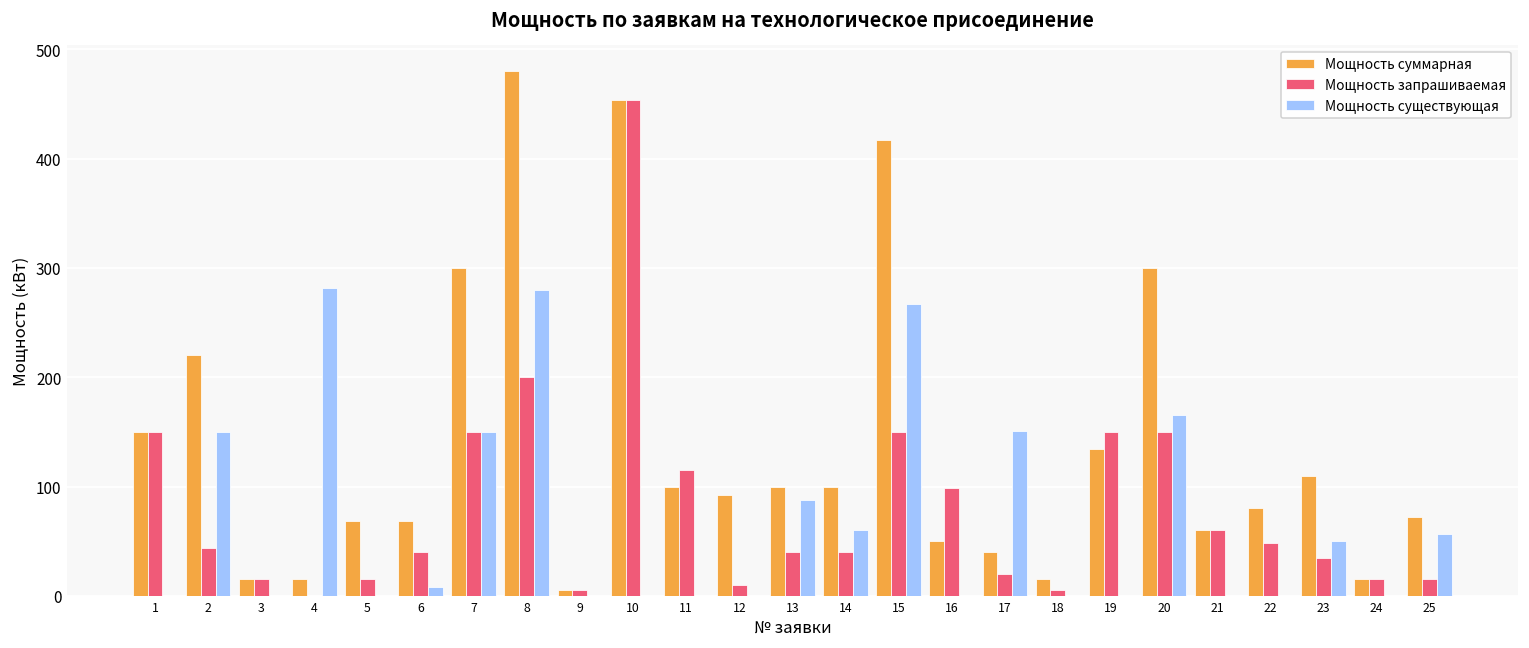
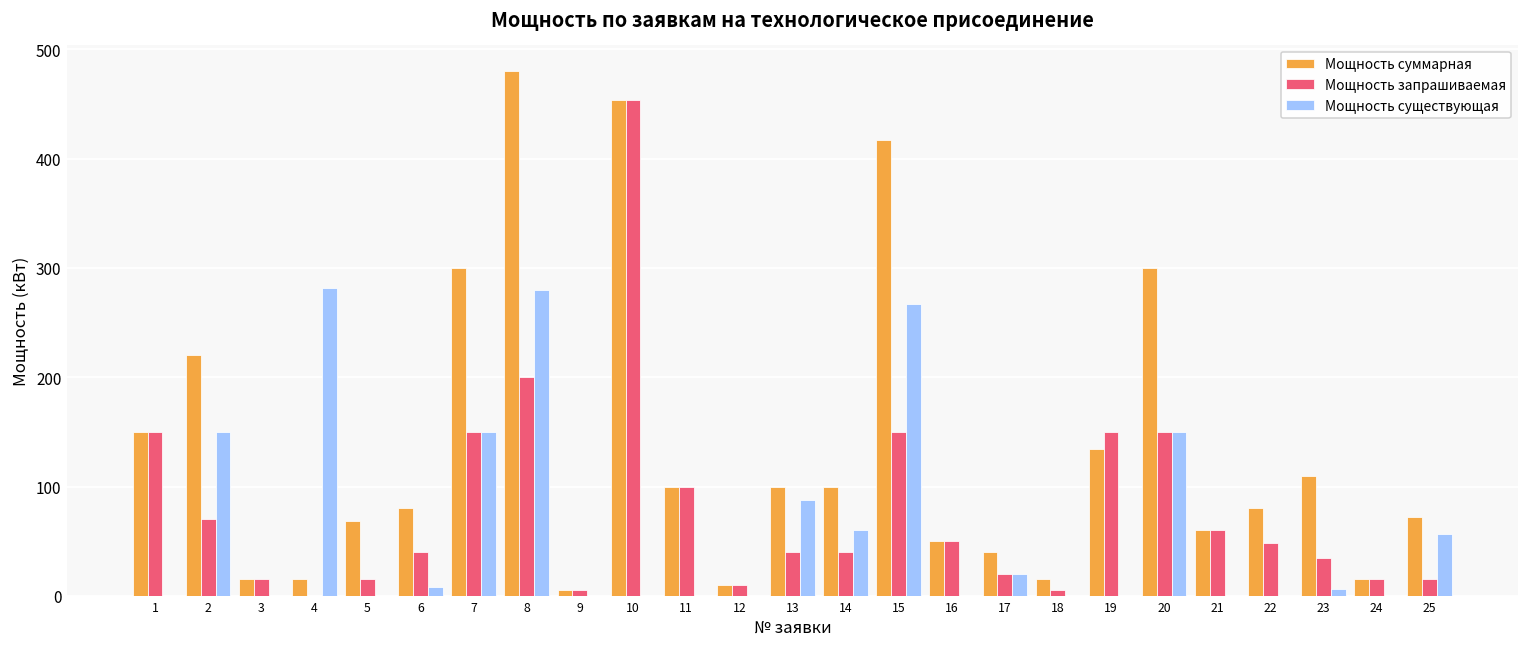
Мощность запрашиваемая, 2: 40 -> 70
Мощность суммарная, 6: 70 -> 80
Мощность запрашиваемая, 11: 120 -> 100
Мощность суммарная, 12: 90 -> 10
Мощность запрашиваемая, 16: 100 -> 50
Мощность существующая, 17: 150 -> 20
Мощность существующая, 20: 170 -> 150
Мощность существующая, 23: 50 -> 10
